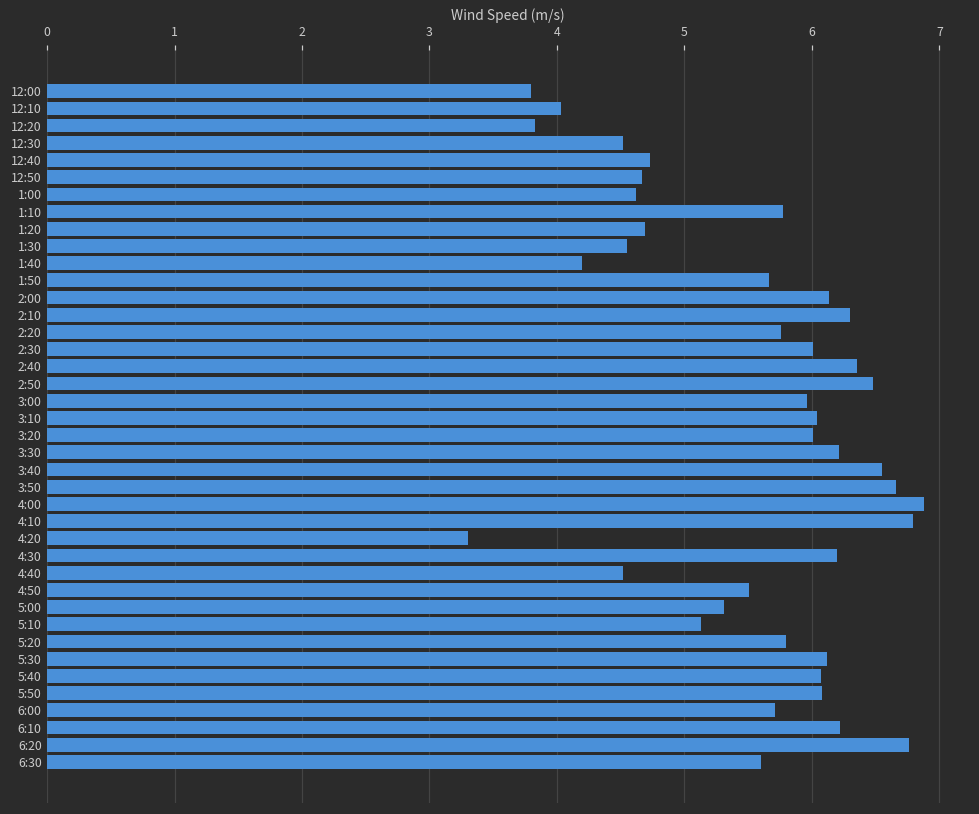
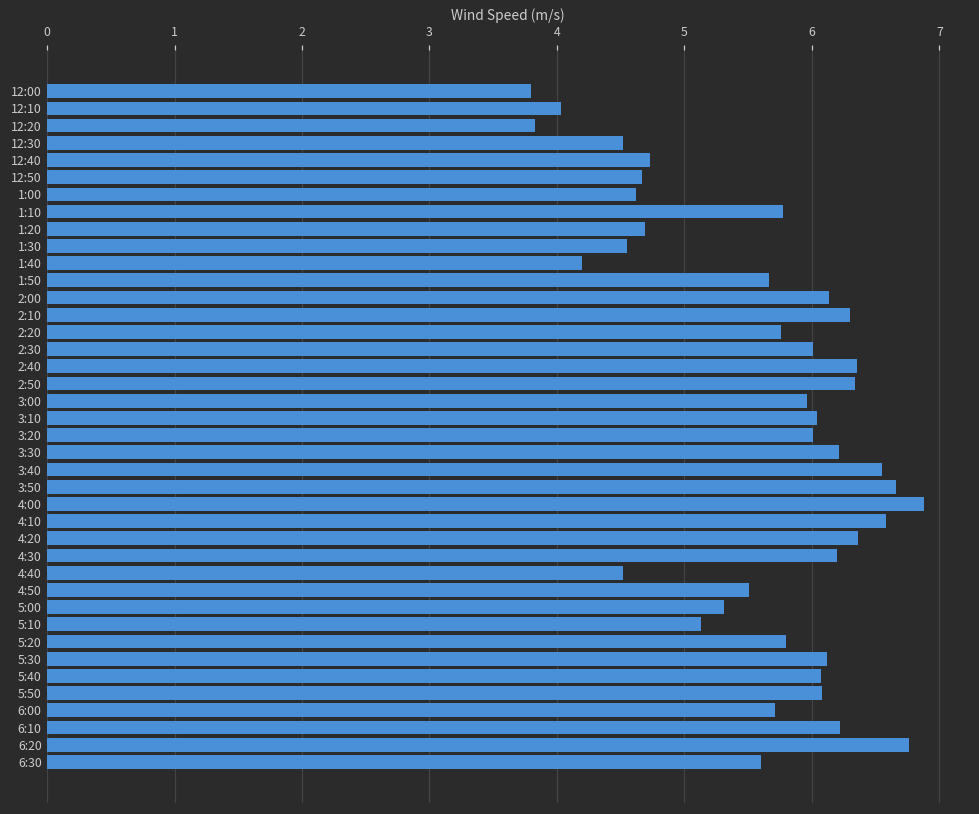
2:50: 6.48 -> 6.34
4:10: 6.79 -> 6.58
4:20: 3.30 -> 6.36
